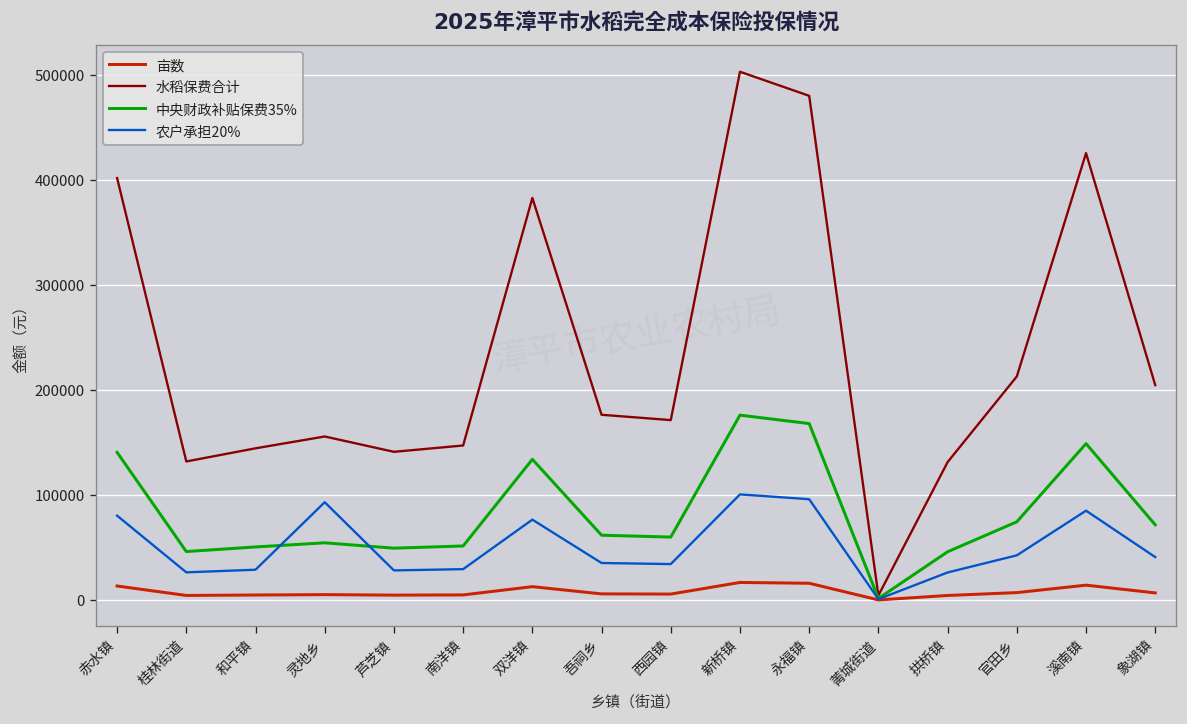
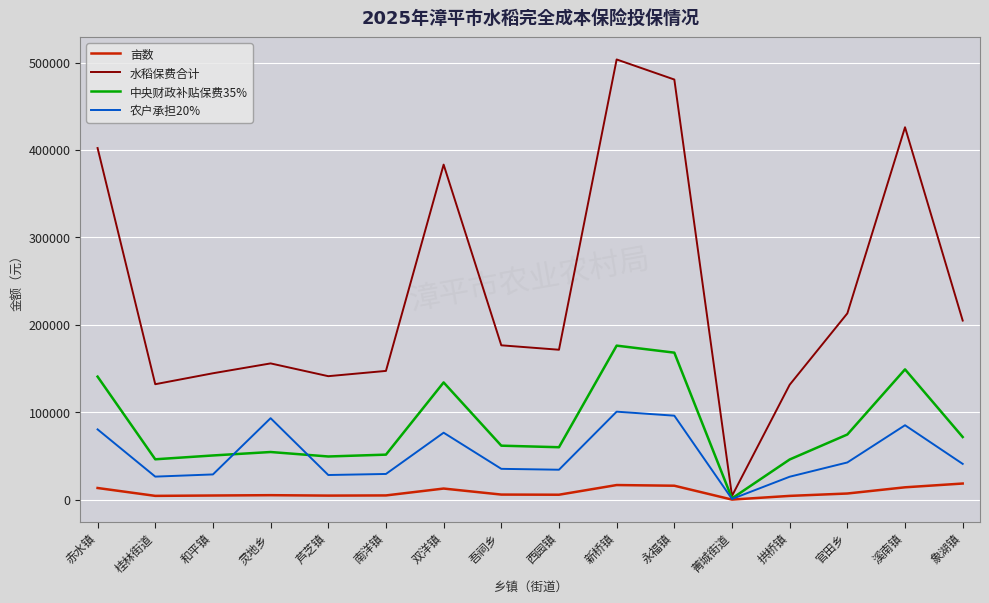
亩数, 象湖镇: 10000 -> 20000
